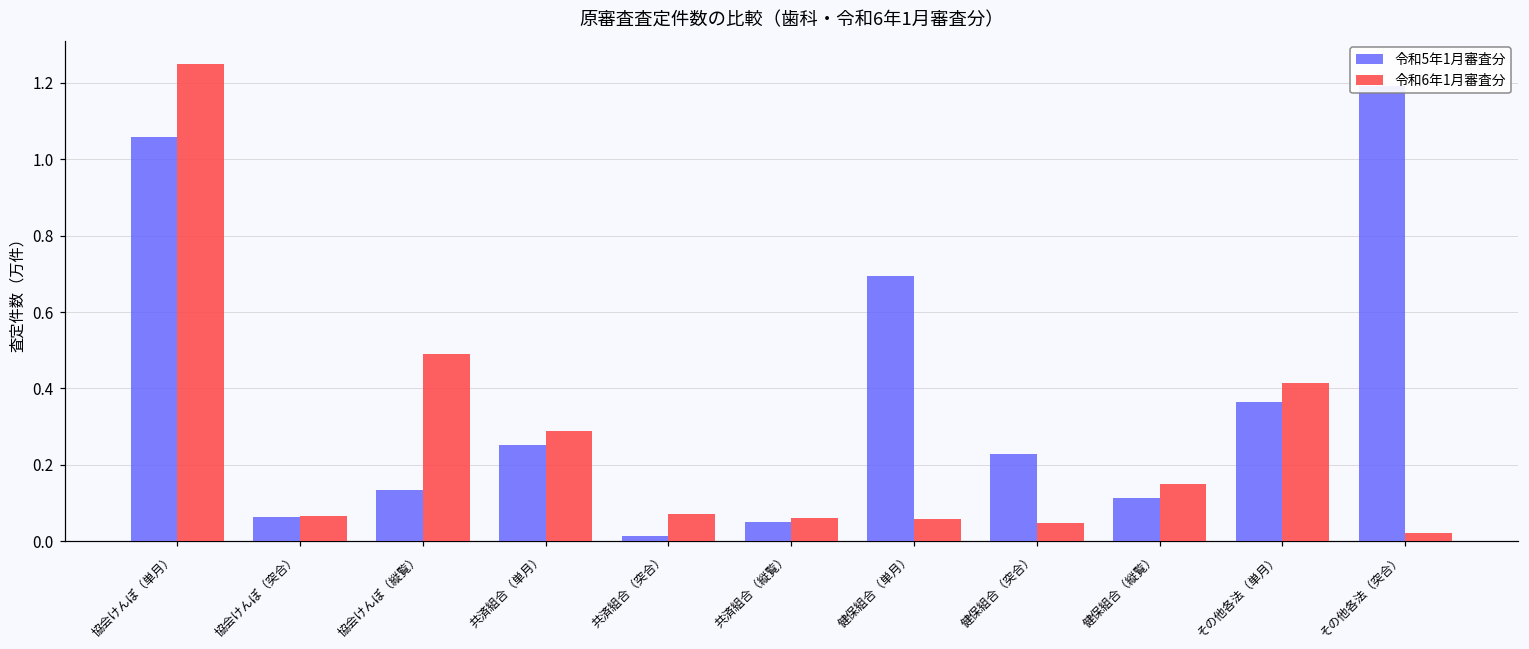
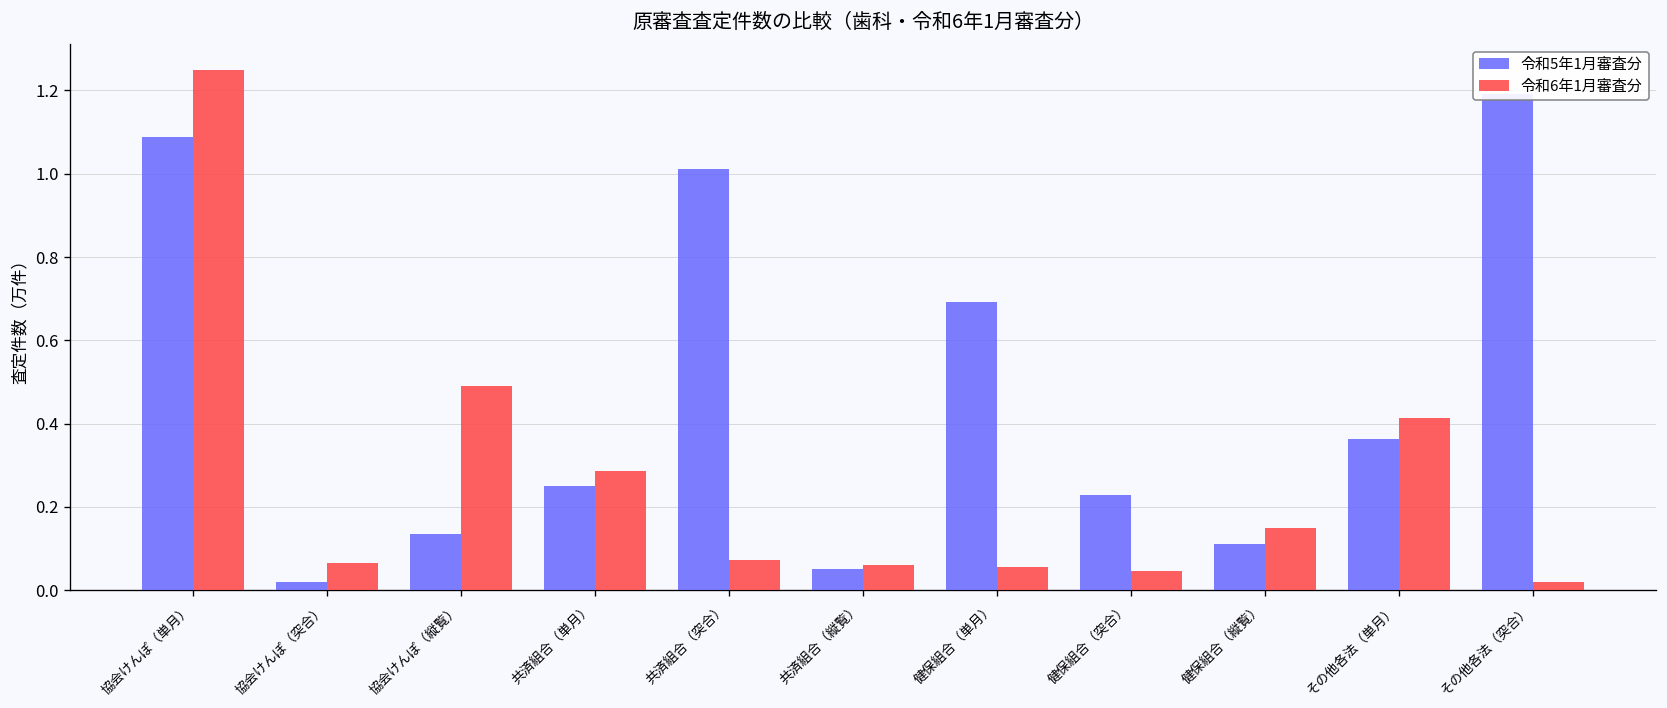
令和5年1月審査分, 協会けんぽ（単月）: 1.06 -> 1.09
令和5年1月審査分, 協会けんぽ（突合）: 0.06 -> 0.02
令和5年1月審査分, 共済組合（突合）: 0.01 -> 1.01
